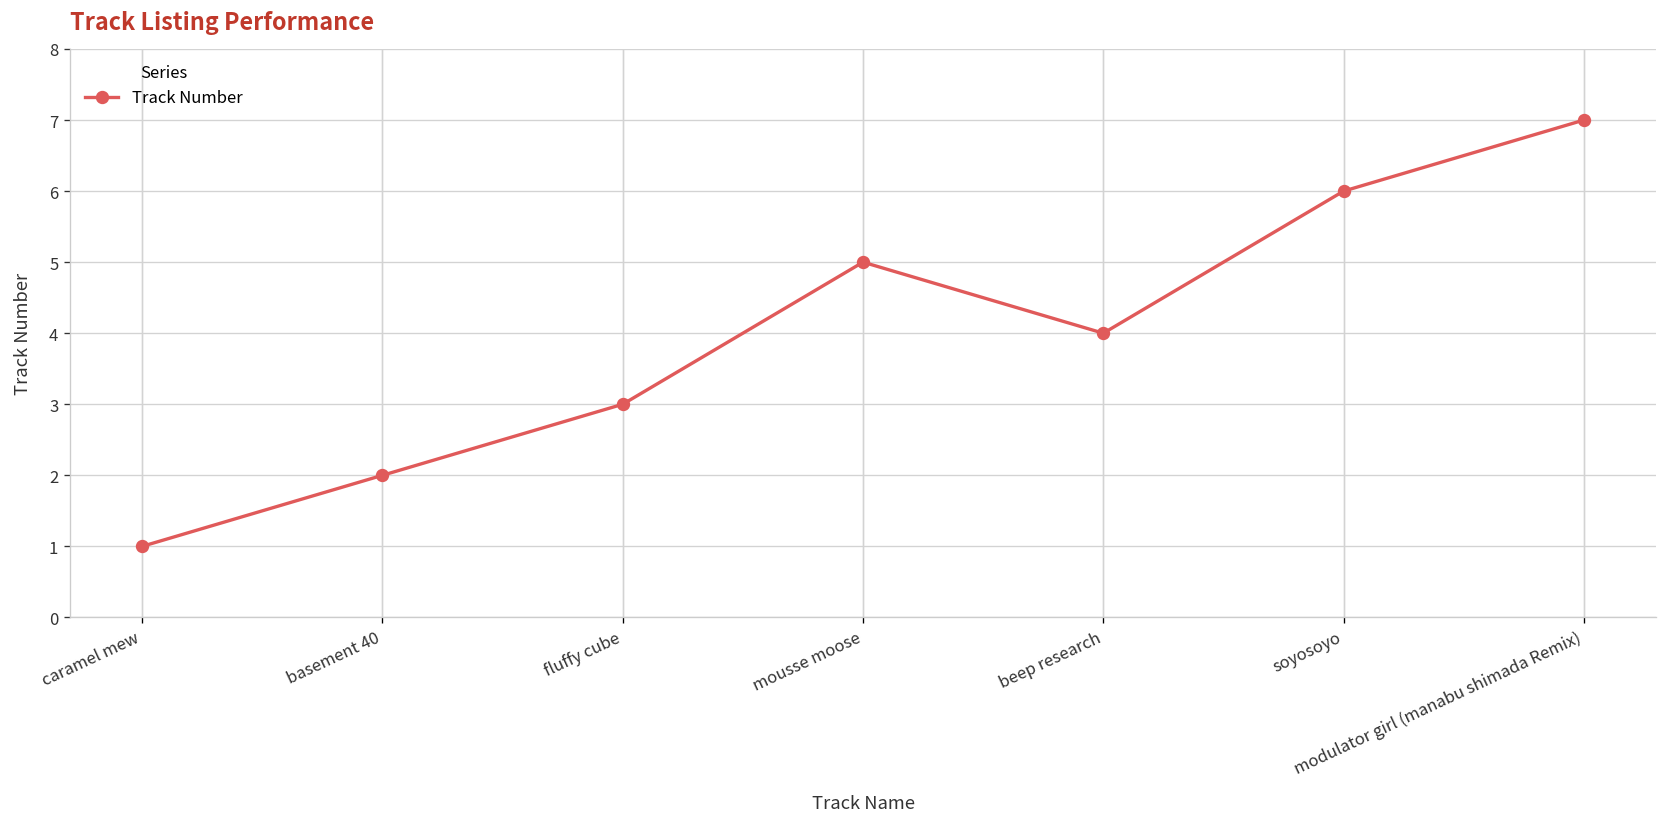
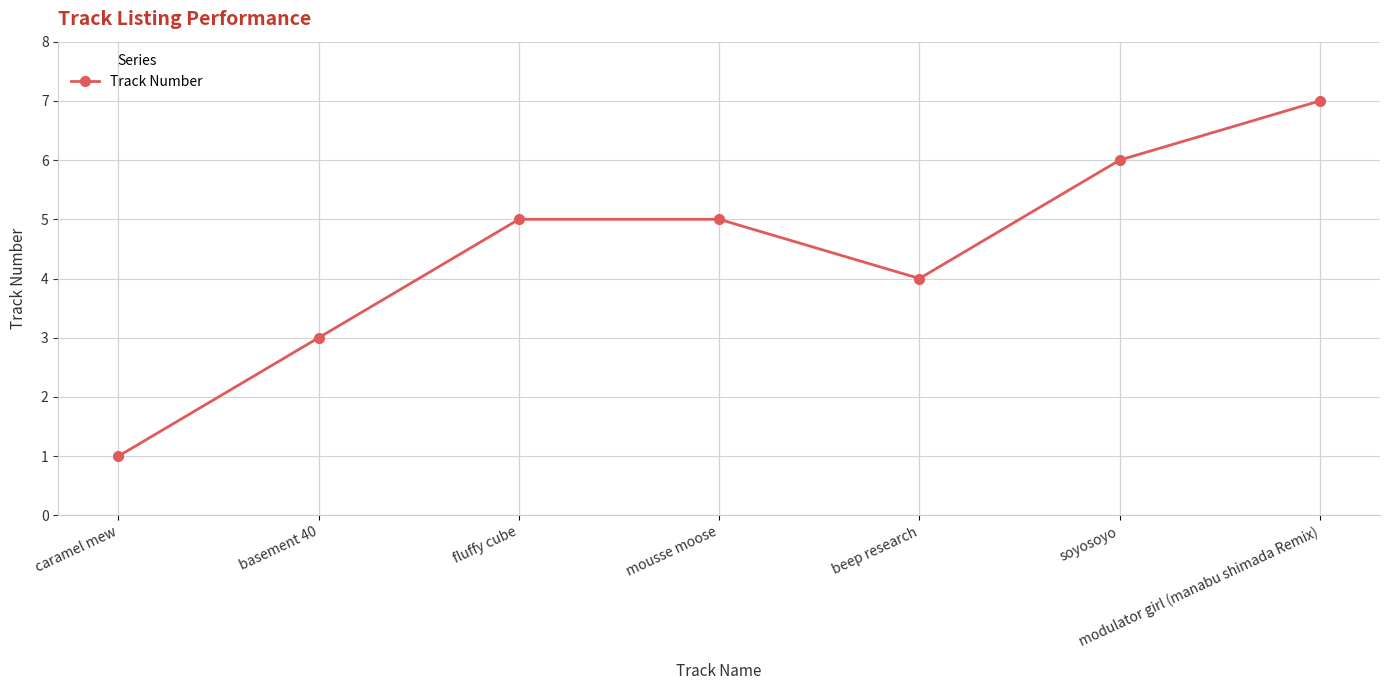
basement 40: 2 -> 3
fluffy cube: 3 -> 5
